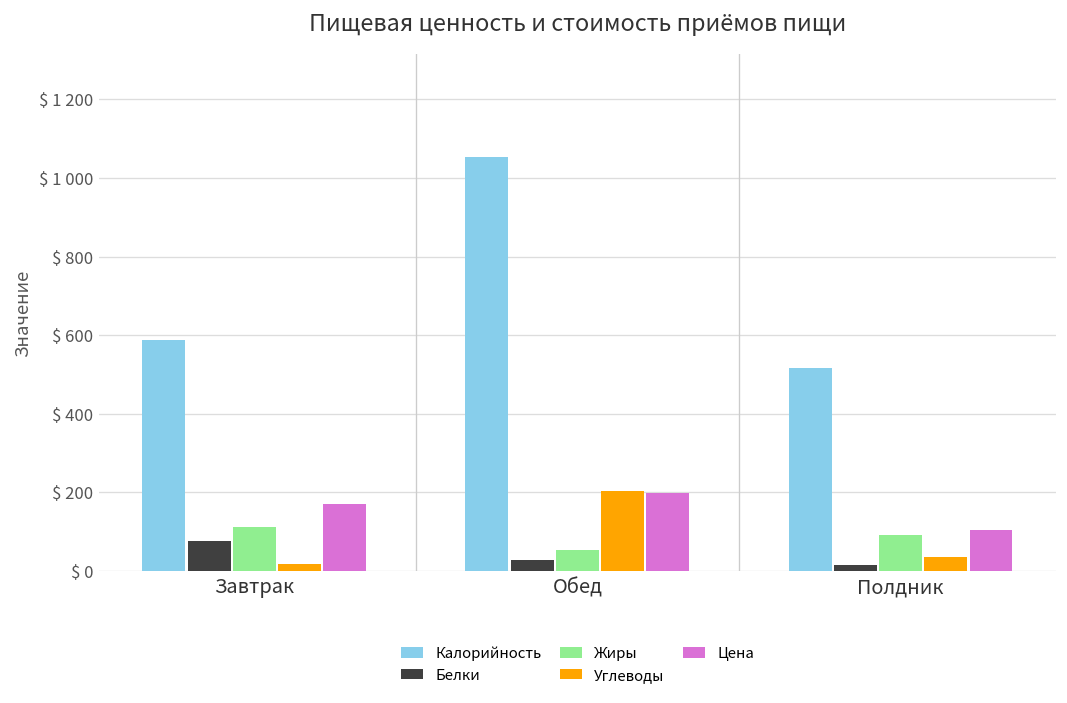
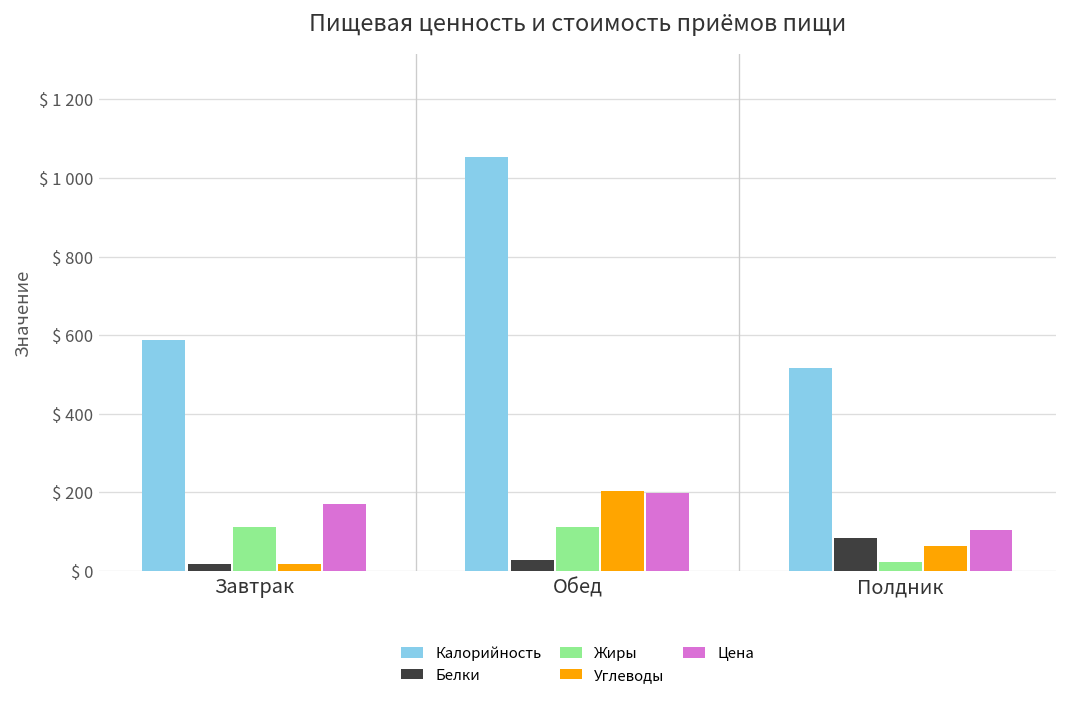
Белки, Завтрак: $ 80 -> $ 20
Жиры, Обед: $ 50 -> $ 110
Белки, Полдник: $ 10 -> $ 80
Жиры, Полдник: $ 90 -> $ 20
Углеводы, Полдник: $ 30 -> $ 60
